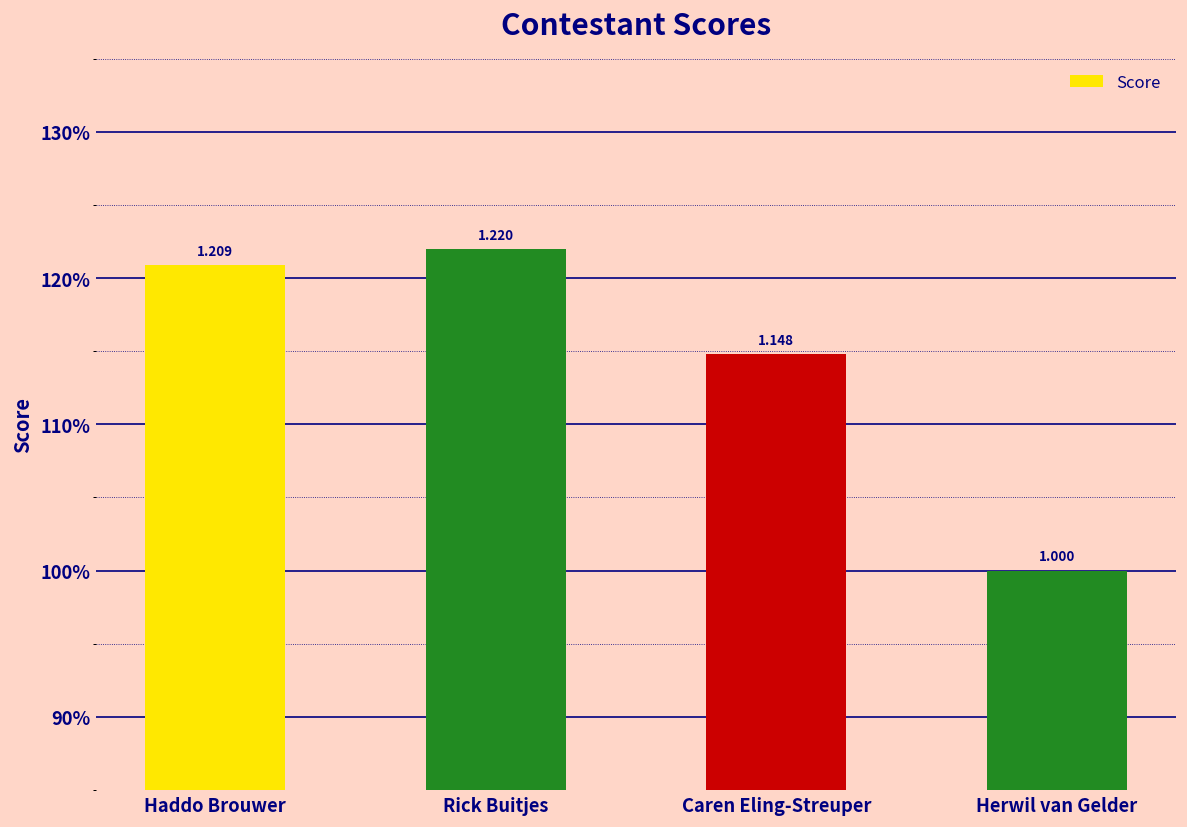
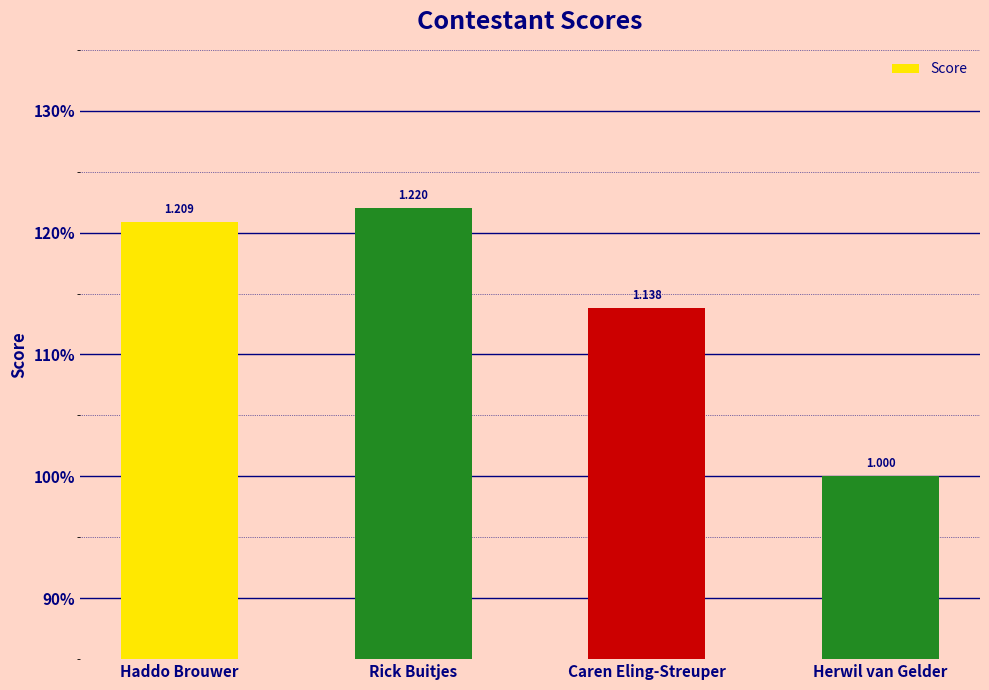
Caren Eling-Streuper: 1.148 -> 1.138
